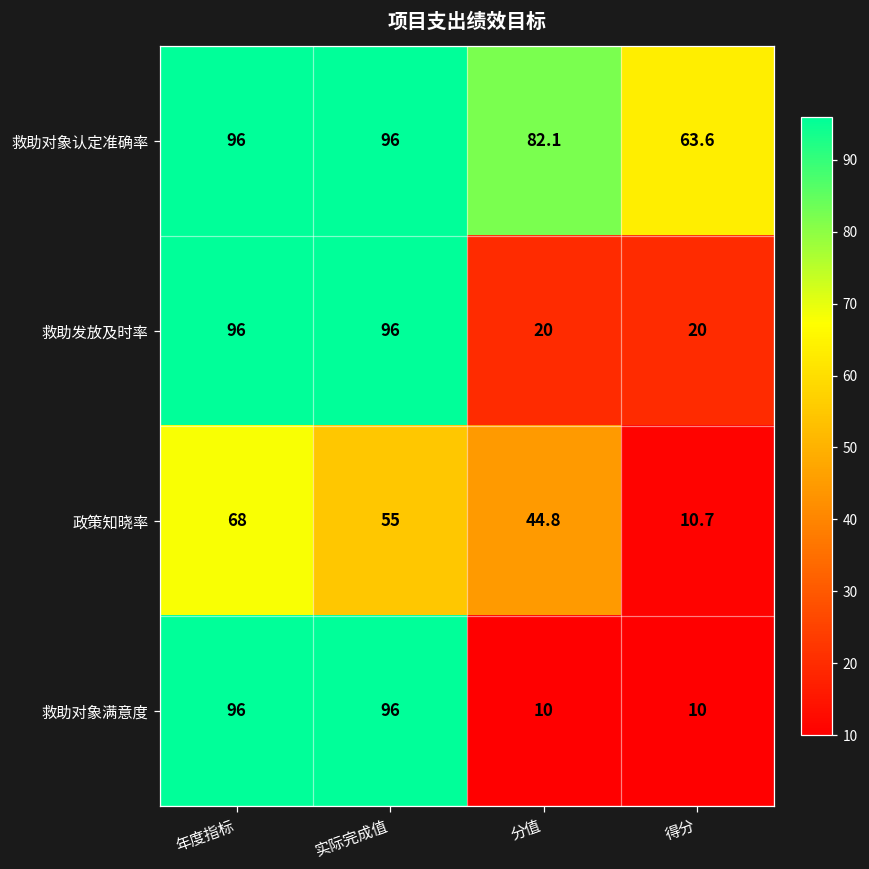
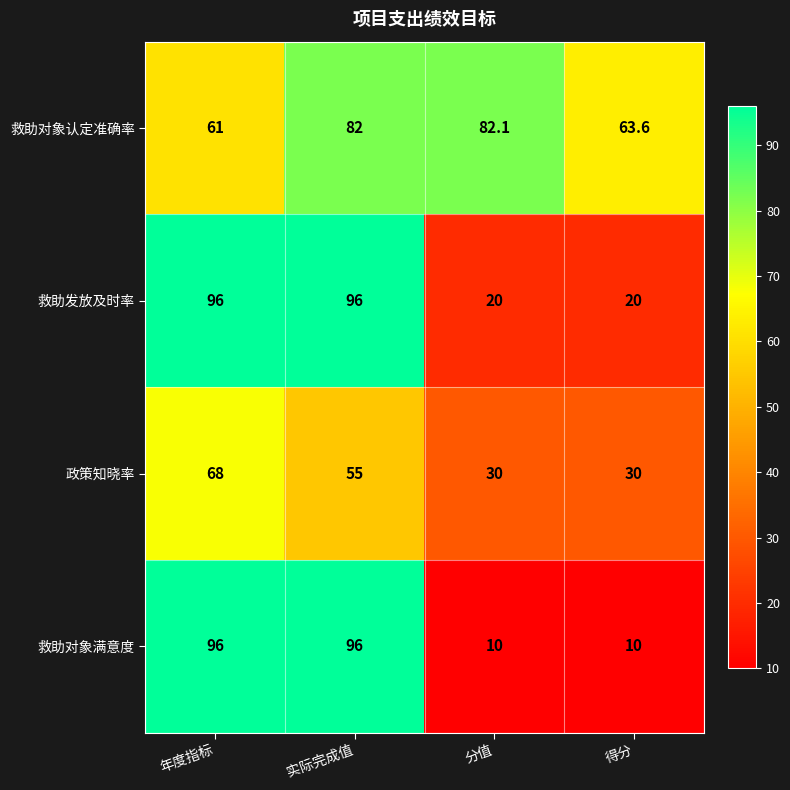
救助对象认定准确率, 年度指标: 96 -> 61
救助对象认定准确率, 实际完成值: 96 -> 82
政策知晓率, 分值: 44.8 -> 30
政策知晓率, 得分: 10.7 -> 30
